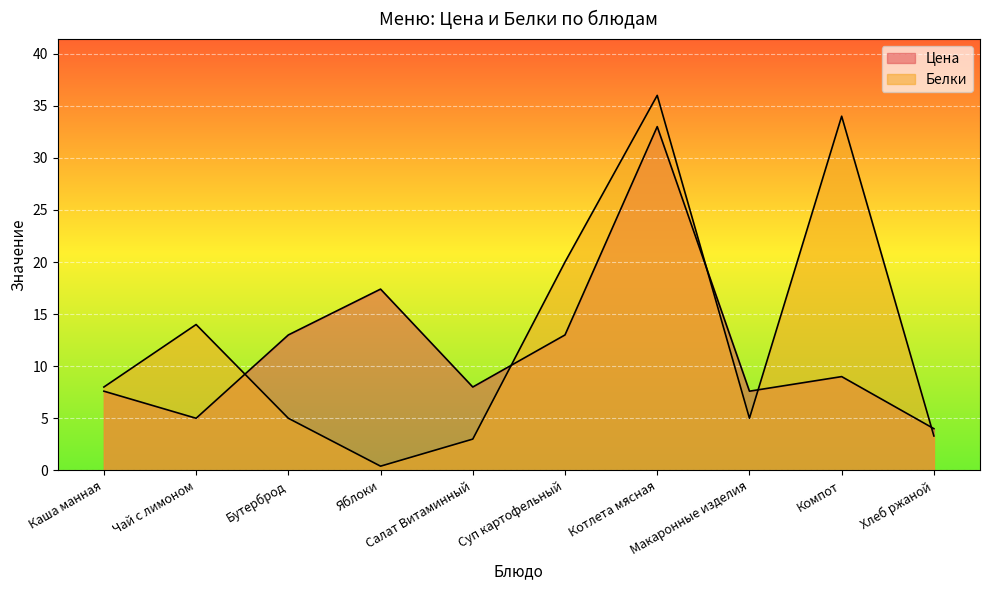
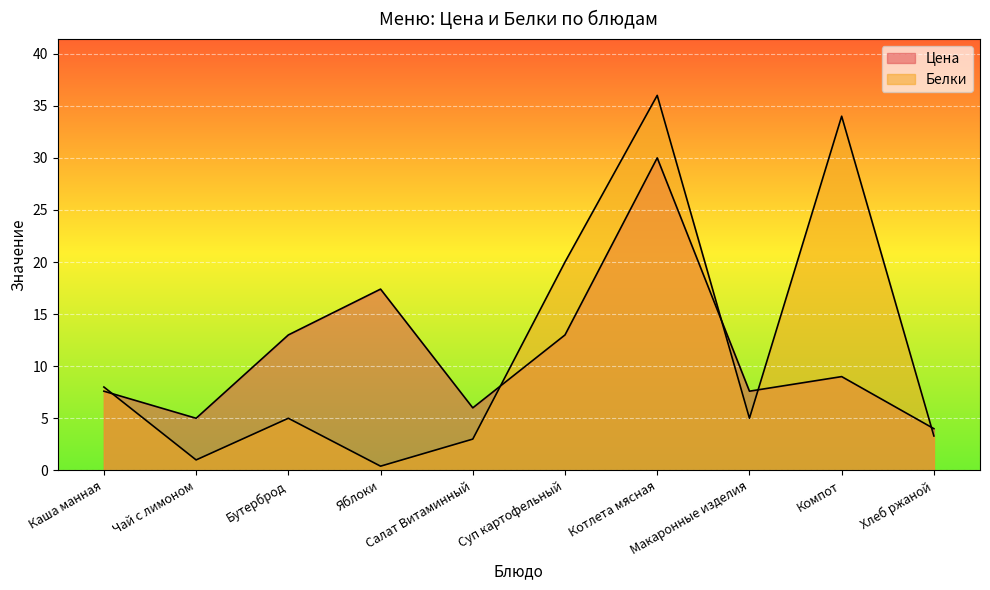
Белки, Чай с лимоном: 14 -> 1
Цена, Салат Витаминный: 8 -> 6
Цена, Котлета мясная: 33 -> 30
